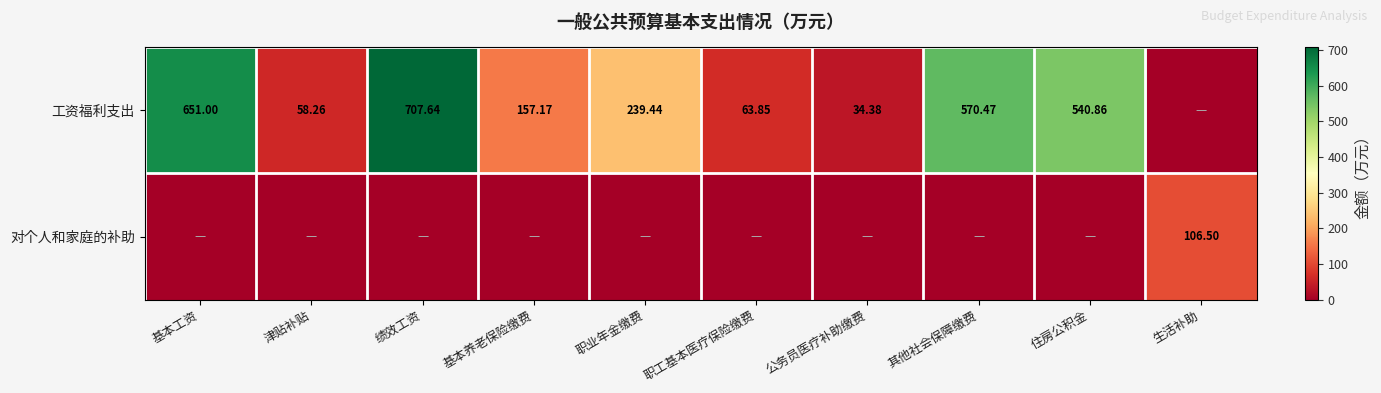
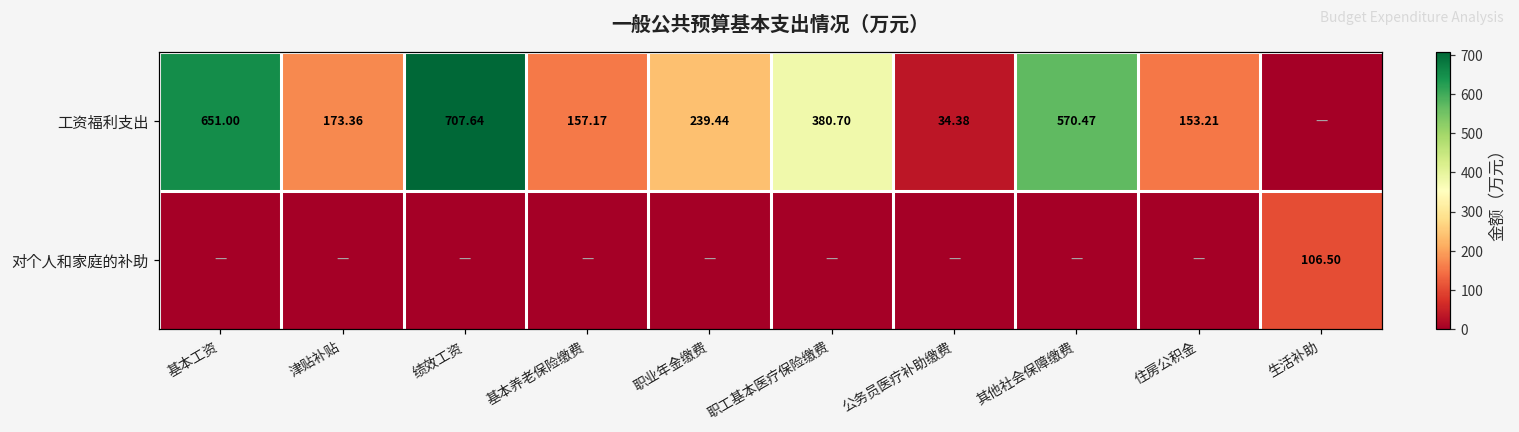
工资福利支出, 津贴补贴: 58.26 -> 173.36
工资福利支出, 职工基本医疗保险缴费: 63.85 -> 380.70
工资福利支出, 住房公积金: 540.86 -> 153.21
